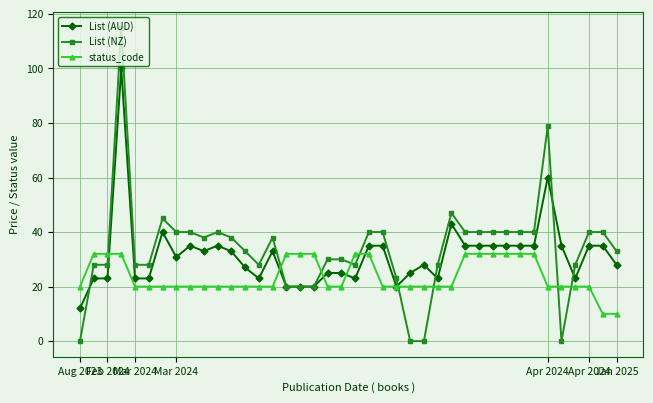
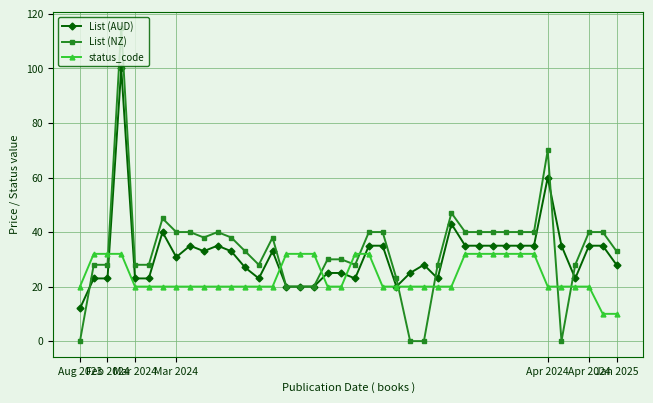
List (NZ), Apr 2024: 79 -> 70
